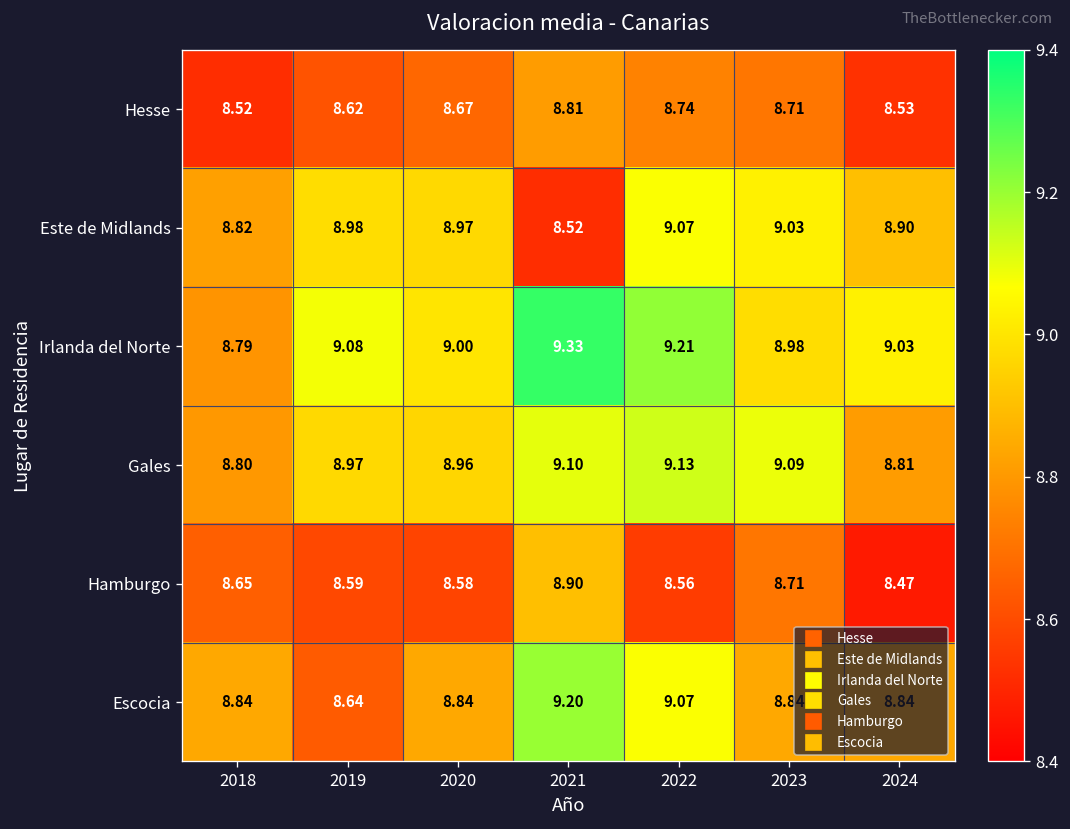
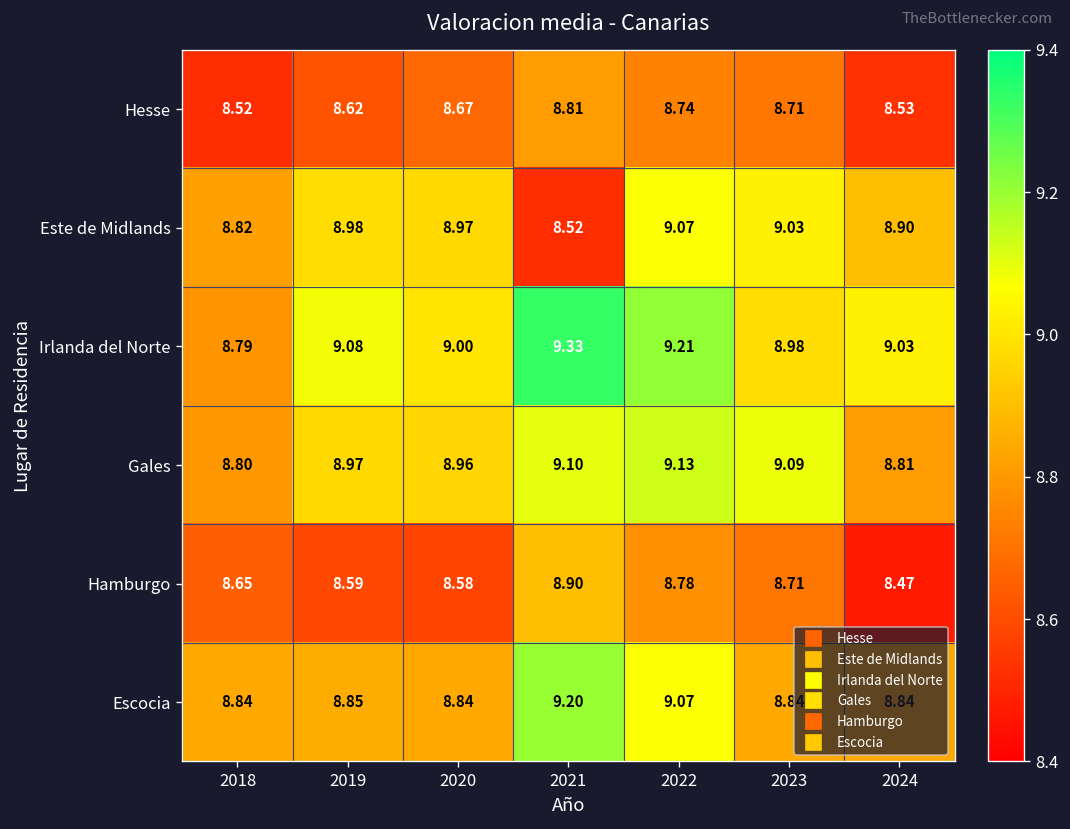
Hamburgo, 2022: 8.56 -> 8.78
Escocia, 2019: 8.64 -> 8.85
